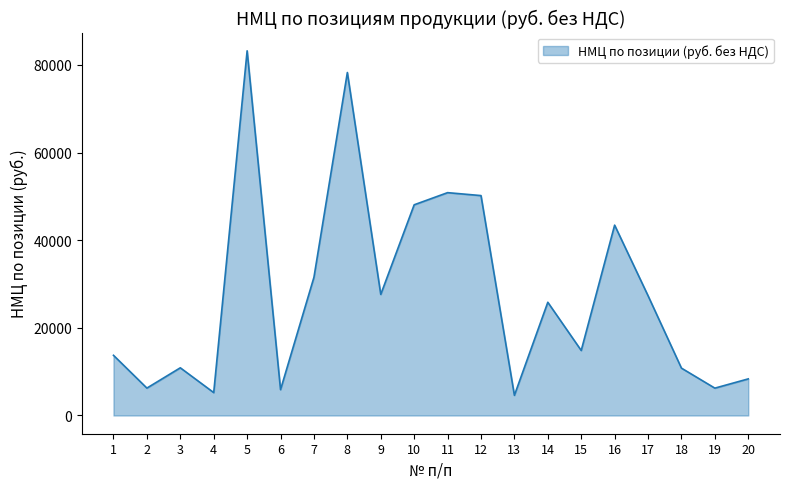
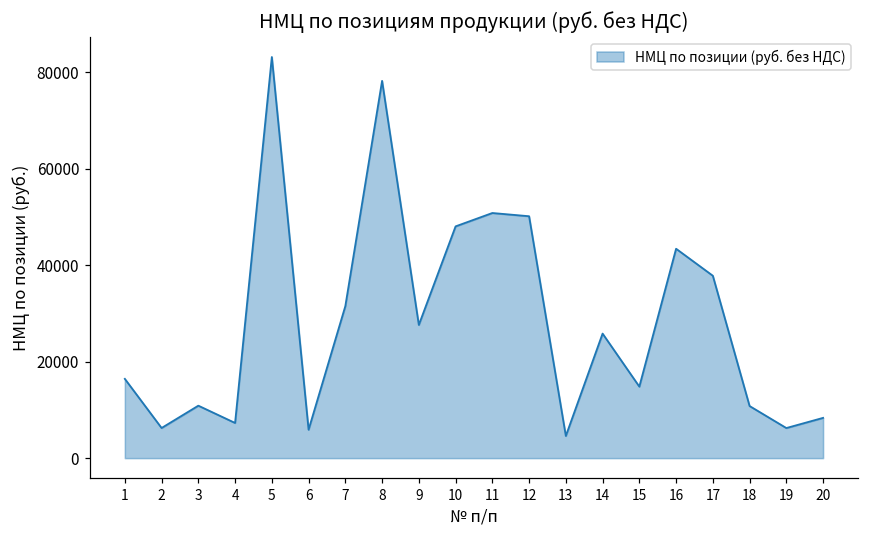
1: 14000 -> 16000
4: 5000 -> 7000
17: 27000 -> 38000
